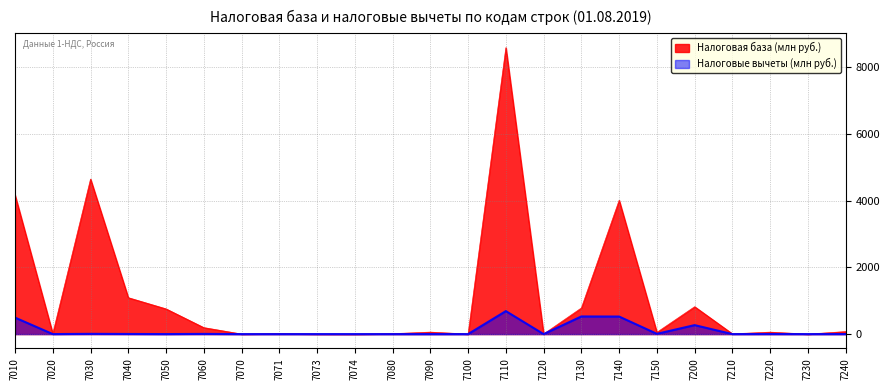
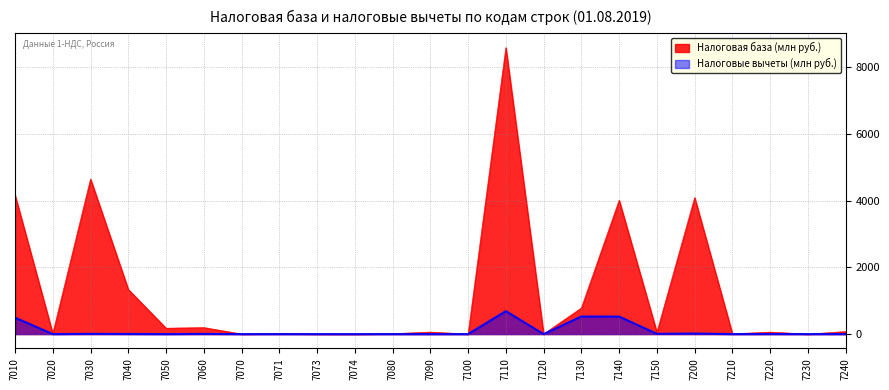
Налоговая база (млн руб.), 7040: 1100 -> 1300
Налоговая база (млн руб.), 7050: 800 -> 200
Налоговая база (млн руб.), 7200: 800 -> 4100
Налоговые вычеты (млн руб.), 7200: 300 -> 0
